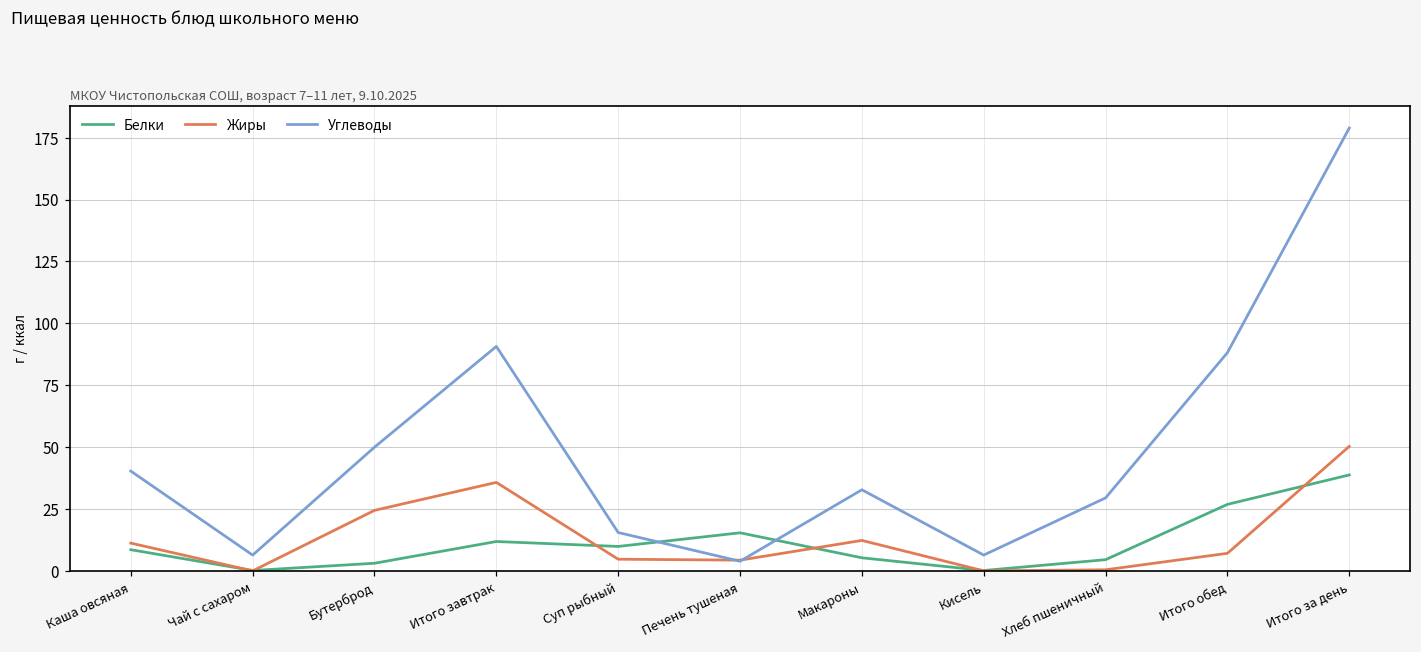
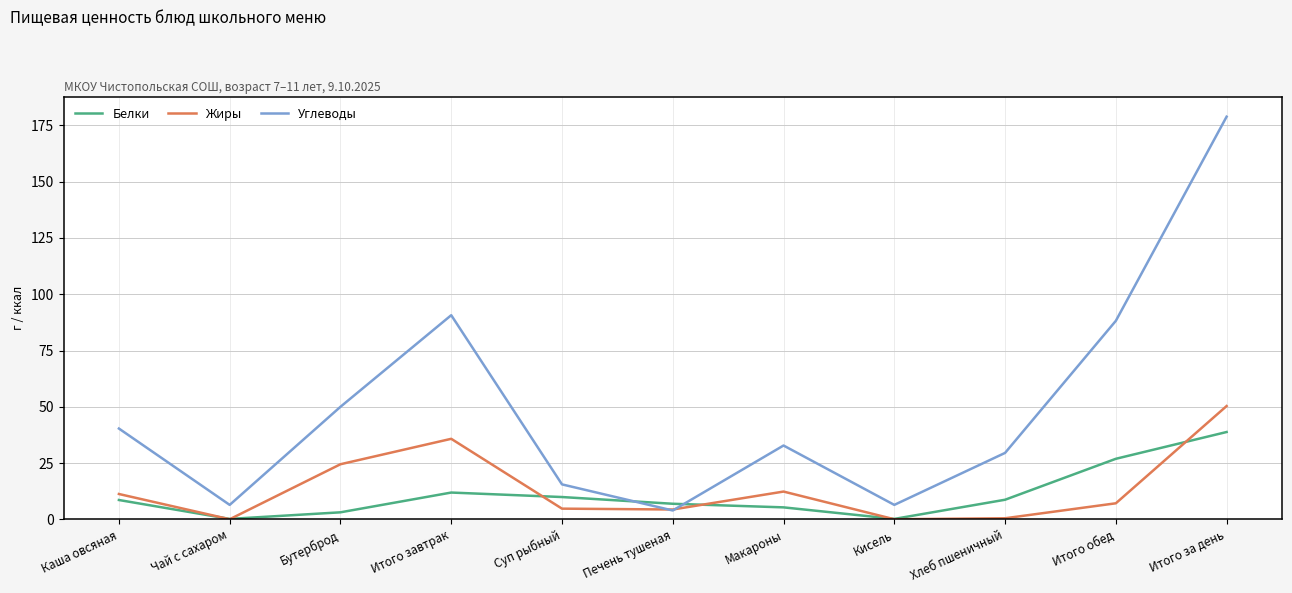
Белки, Печень тушеная: 15 -> 7
Белки, Хлеб пшеничный: 5 -> 9
